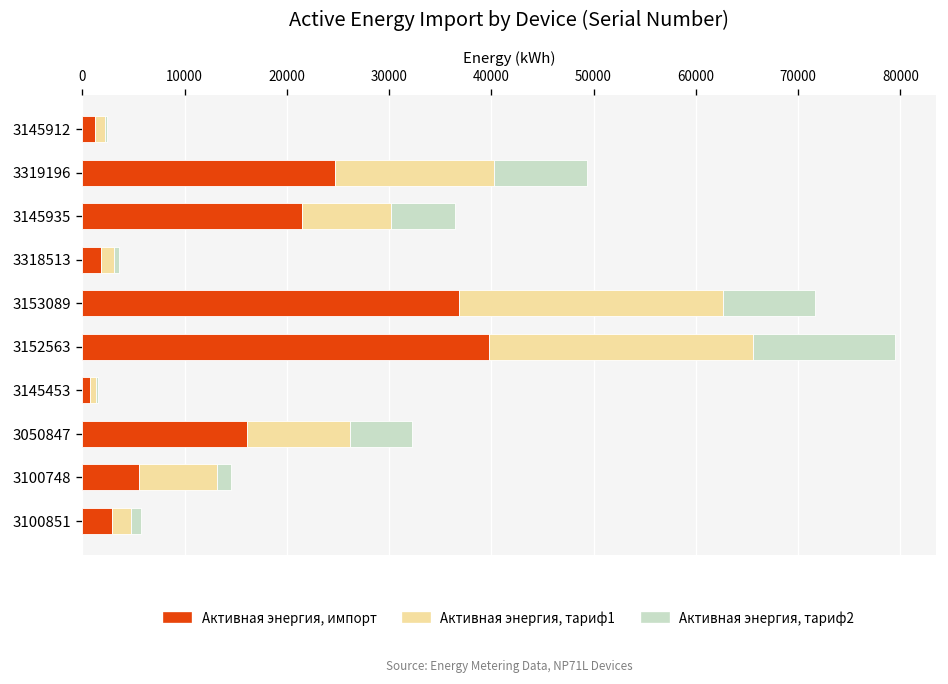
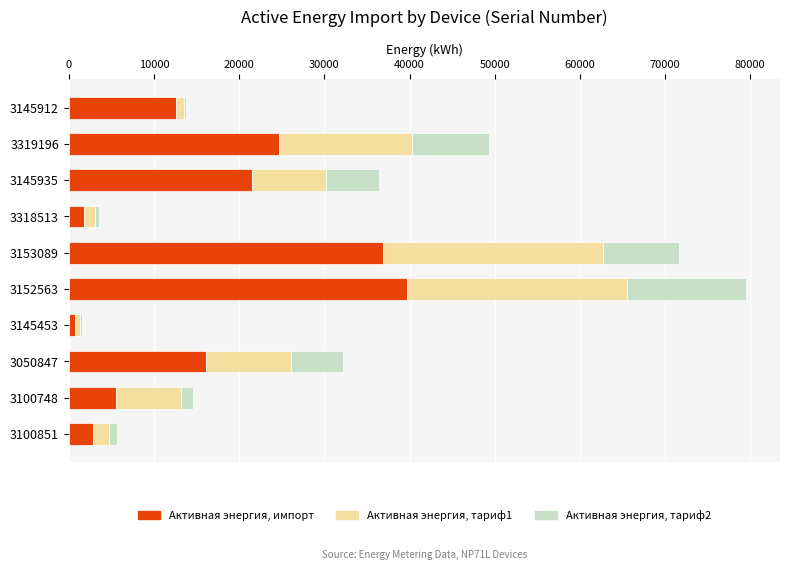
Активная энергия, импорт, 3145912: 1000 -> 13000
